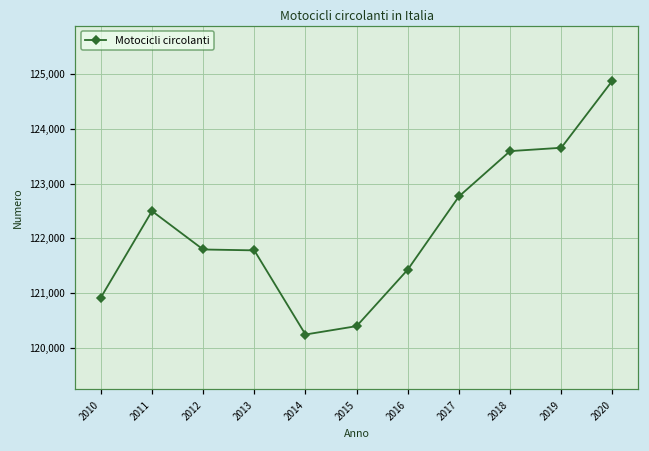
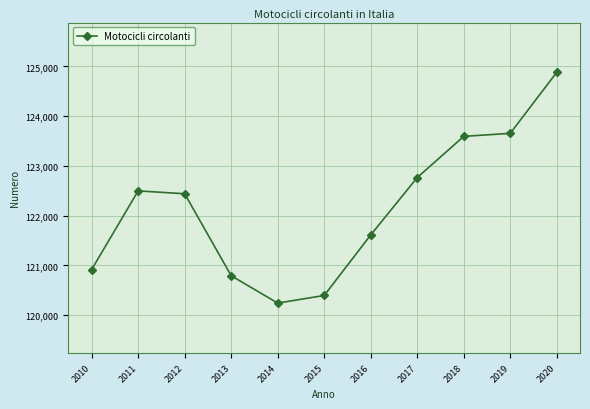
2012: 121,800 -> 122,400
2013: 121,800 -> 120,800
2016: 121,400 -> 121,600
